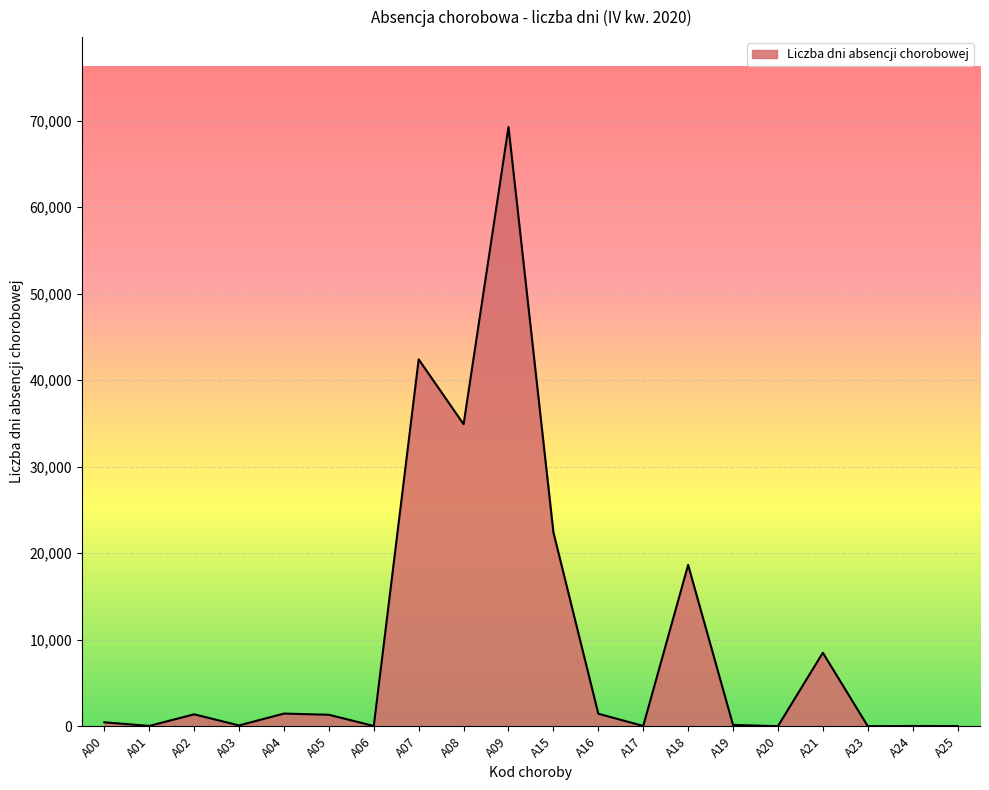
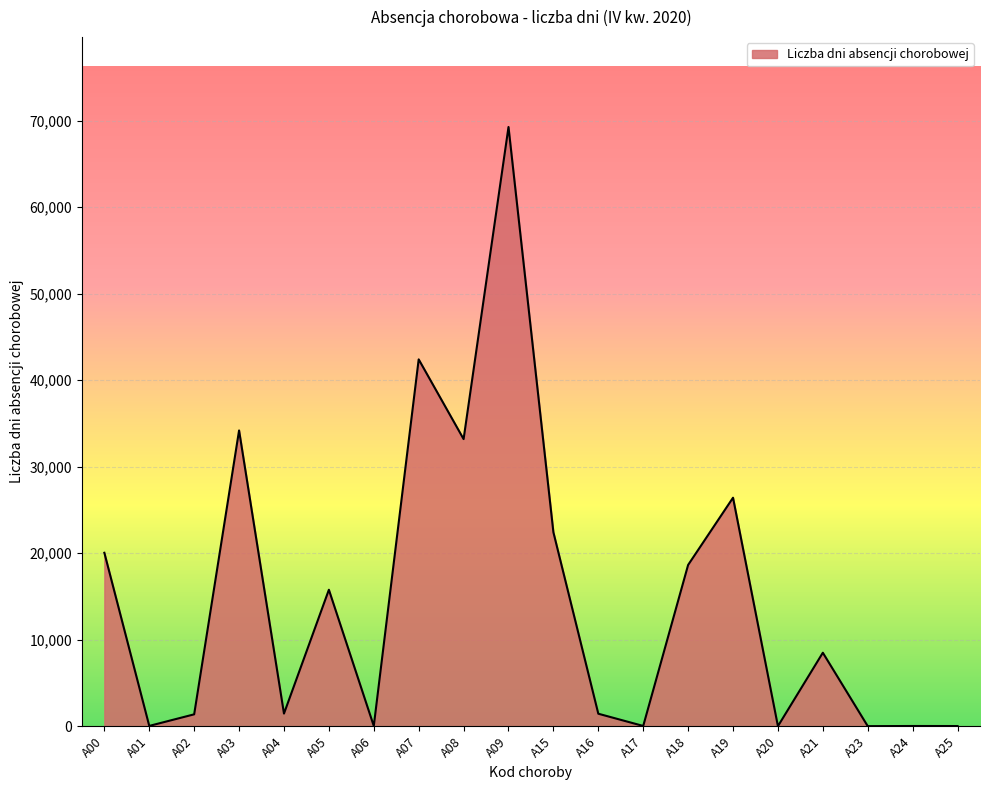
A00: 0 -> 20,000
A03: 0 -> 34,000
A05: 1,000 -> 16,000
A08: 35,000 -> 33,000
A19: 0 -> 26,000
